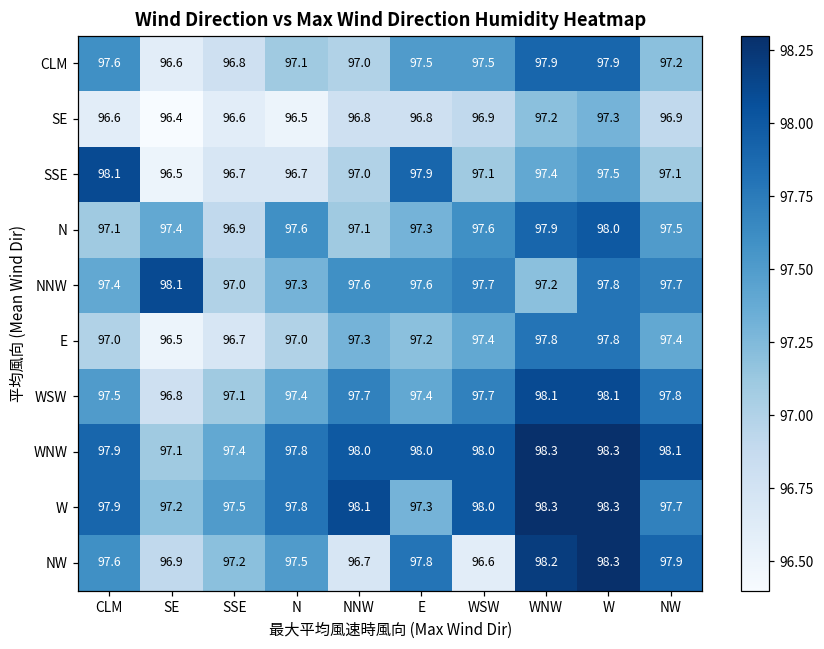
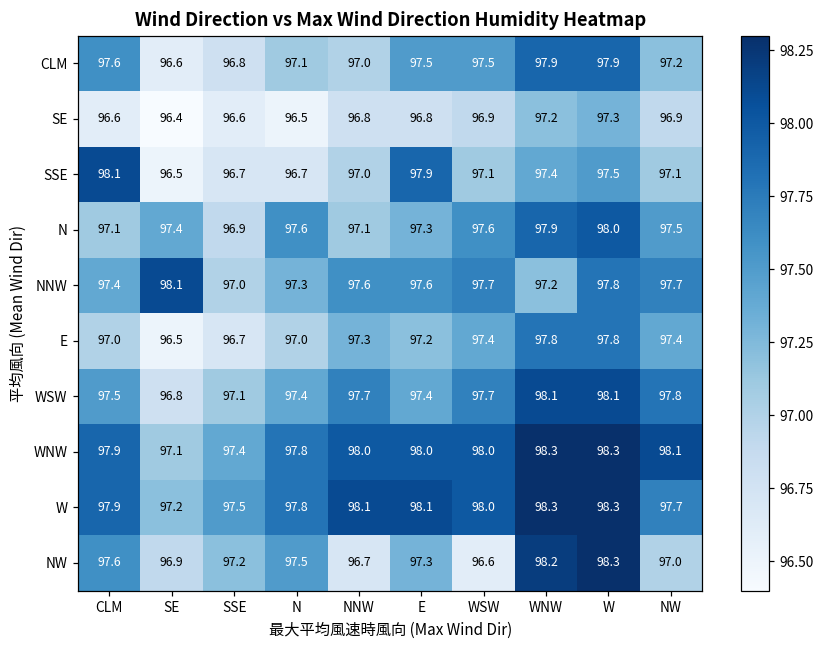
W, E: 97.3 -> 98.1
NW, E: 97.8 -> 97.3
NW, NW: 97.9 -> 97.0
